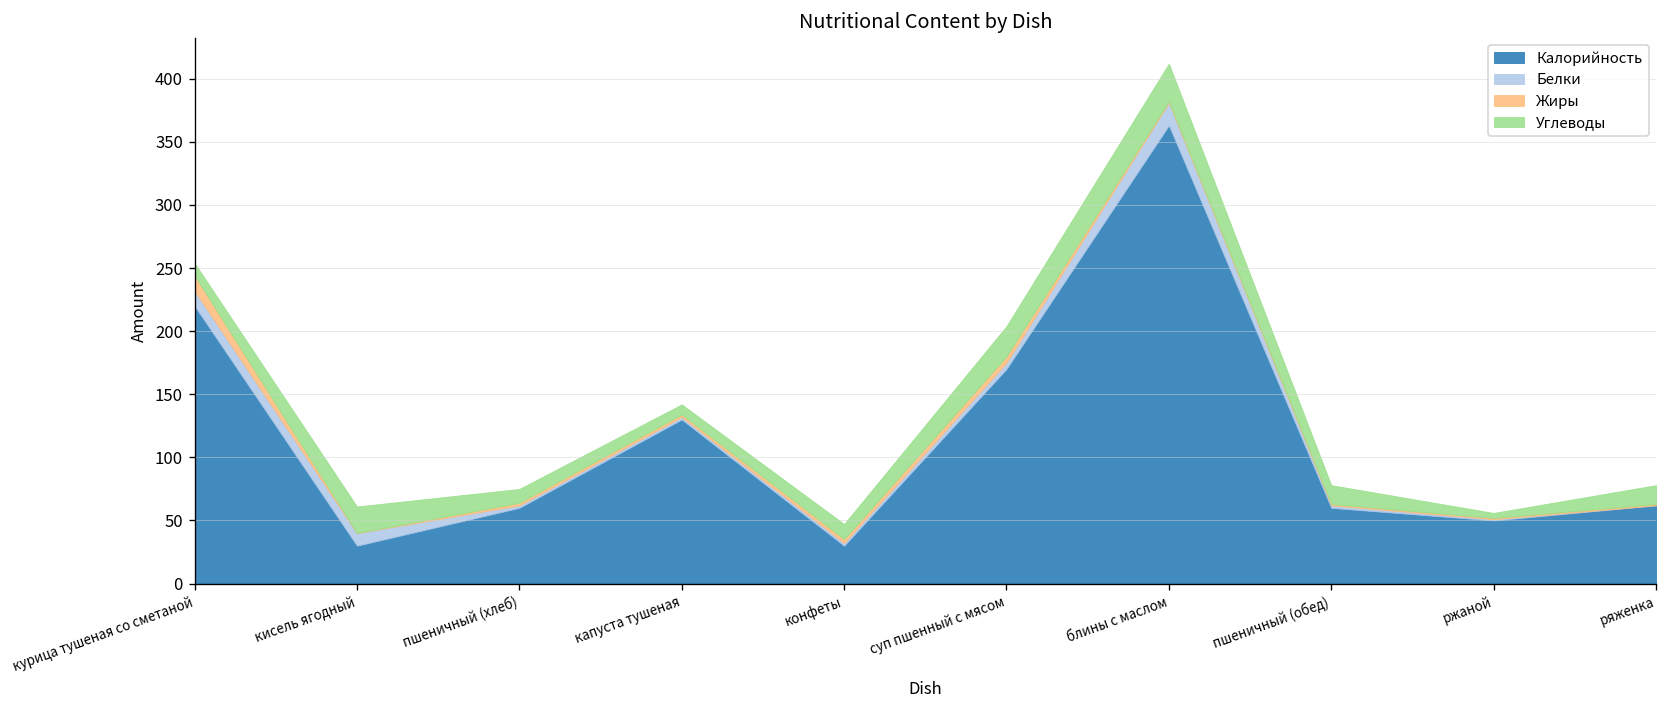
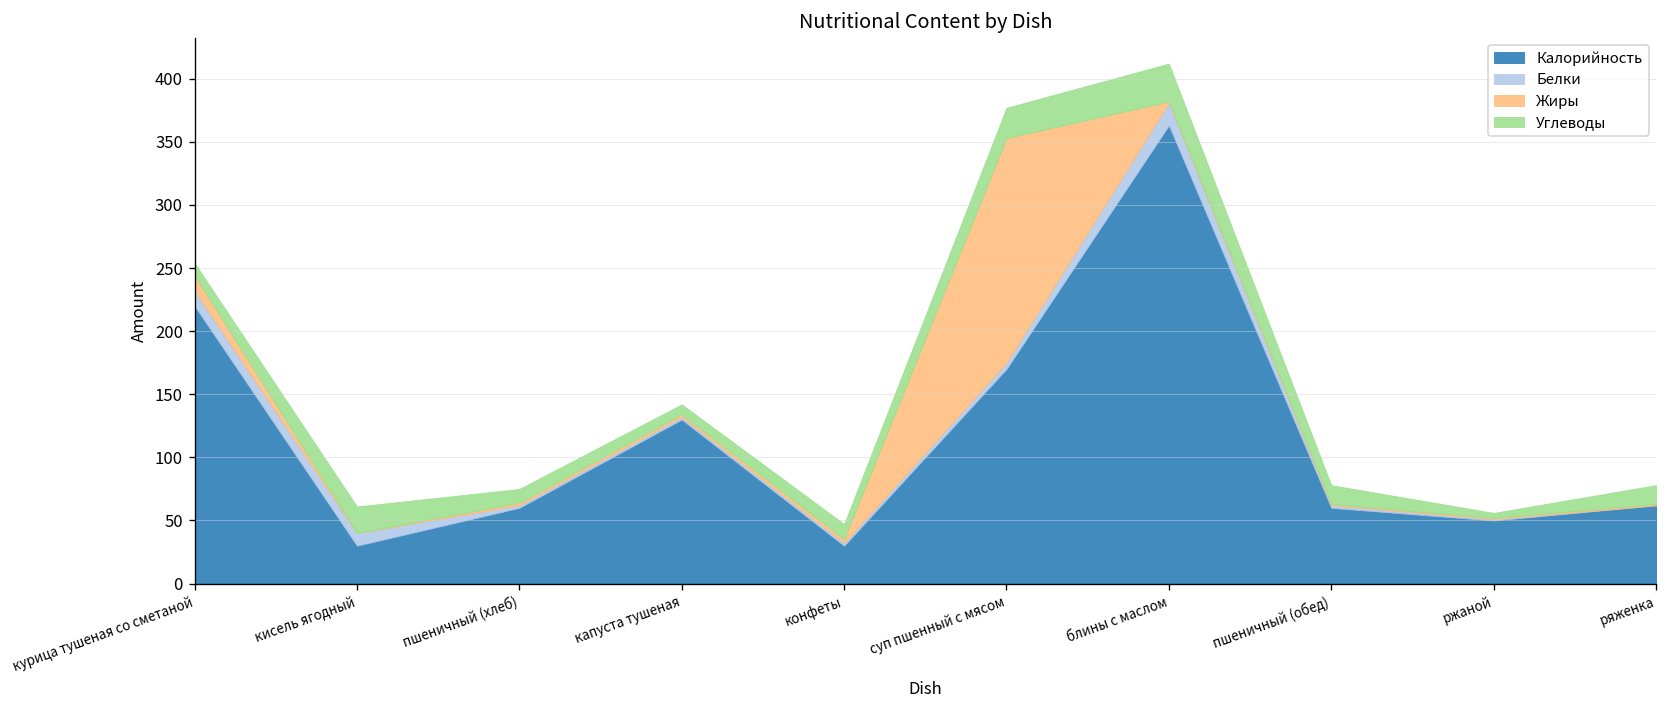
Жиры, суп пшенный с мясом: 5 -> 178
